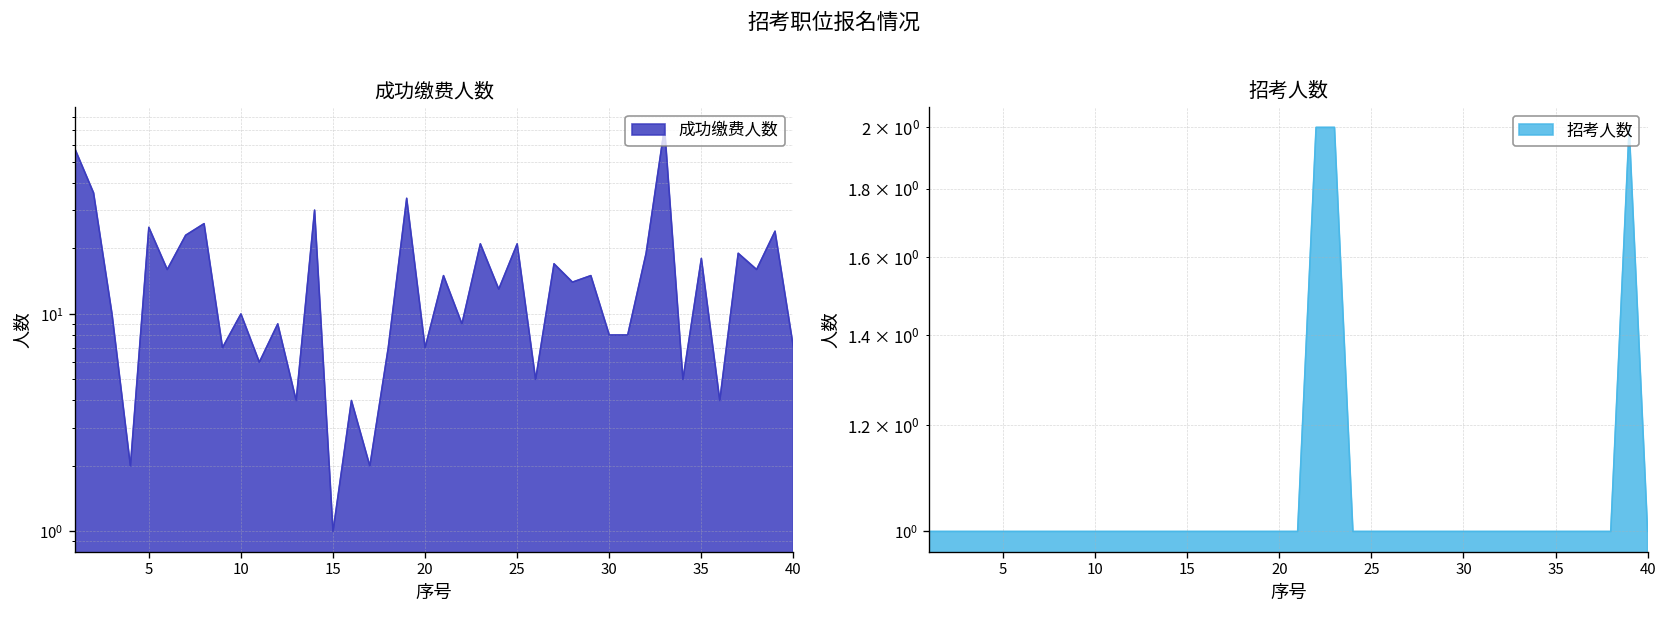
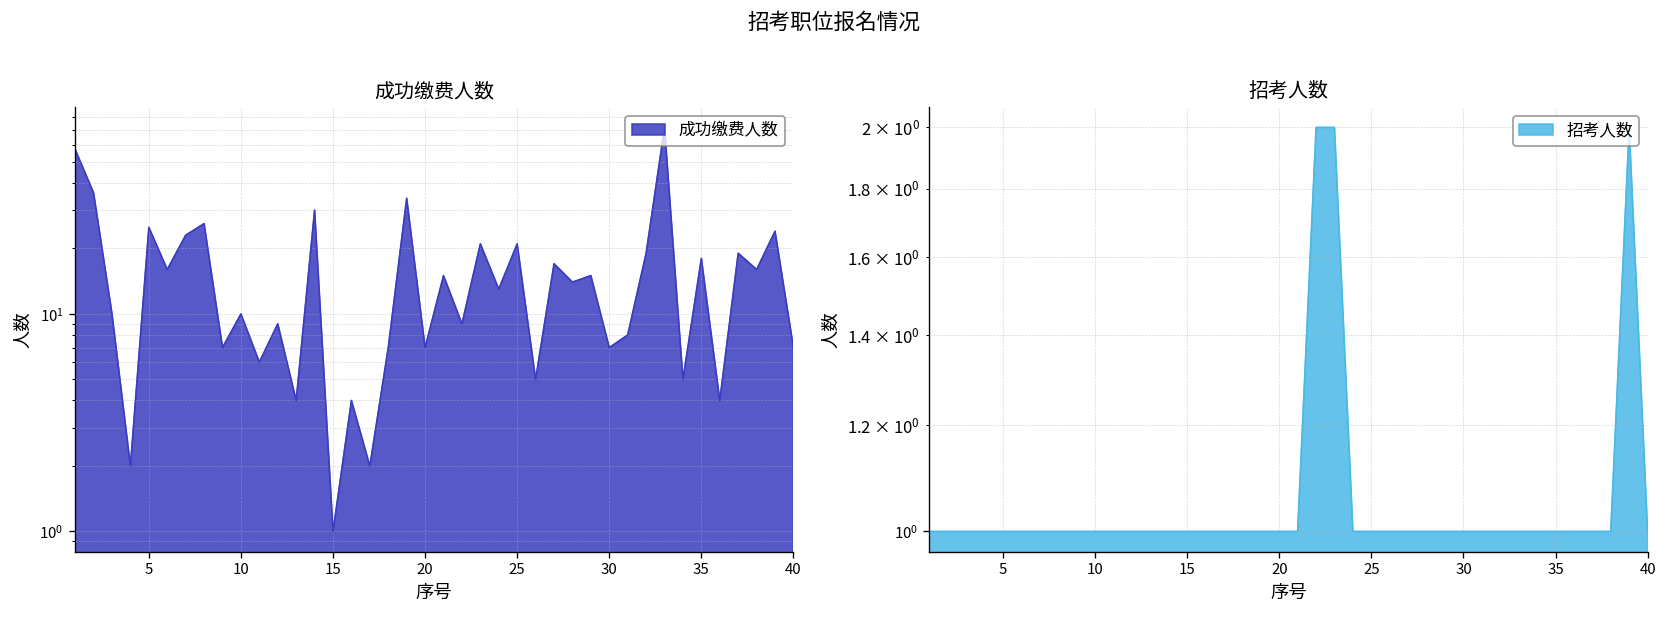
成功缴费人数, 30: 8 -> 7
